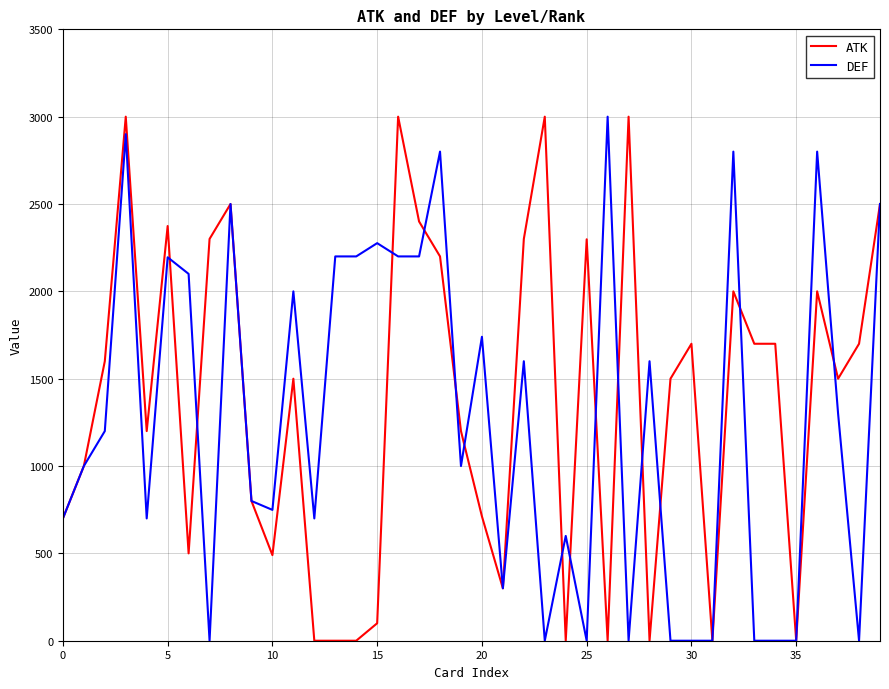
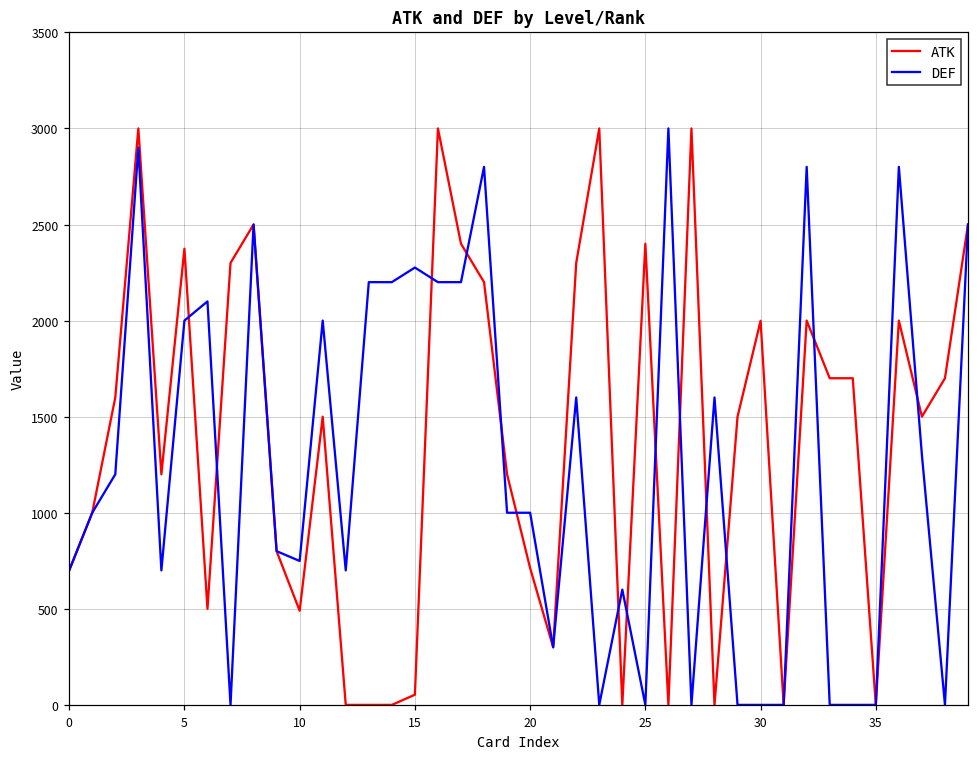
DEF, 5: 2200 -> 2000
ATK, 15: 100 -> 50
DEF, 20: 1740 -> 1000
ATK, 25: 2300 -> 2400
ATK, 30: 1700 -> 2000
